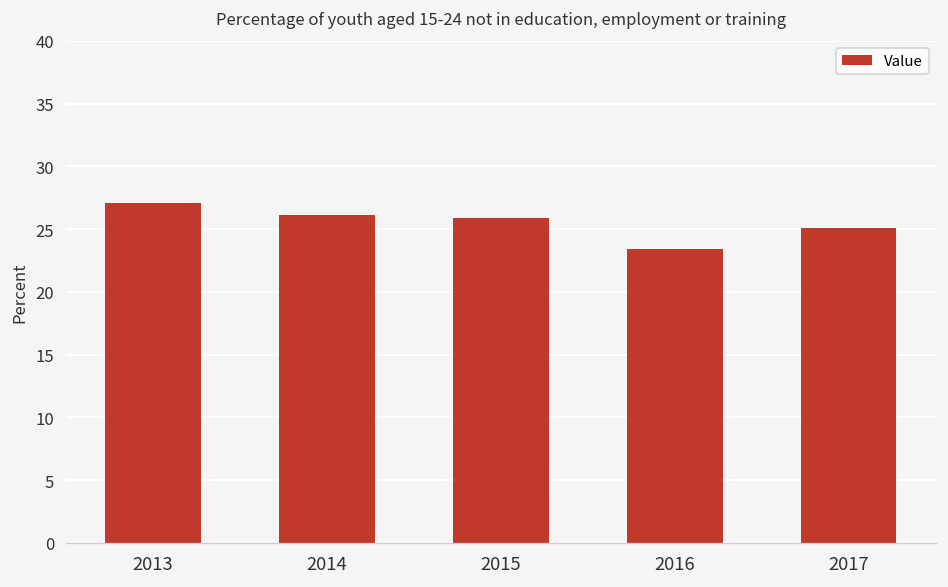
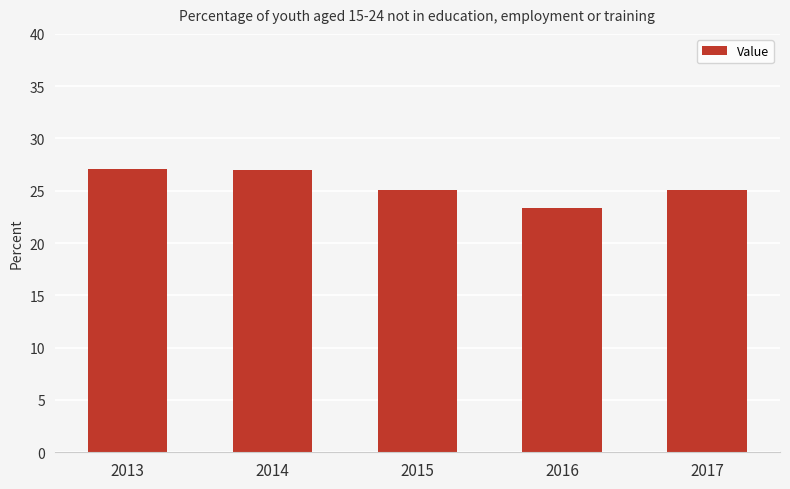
2014: 26.1 -> 27.0
2015: 25.9 -> 25.1
